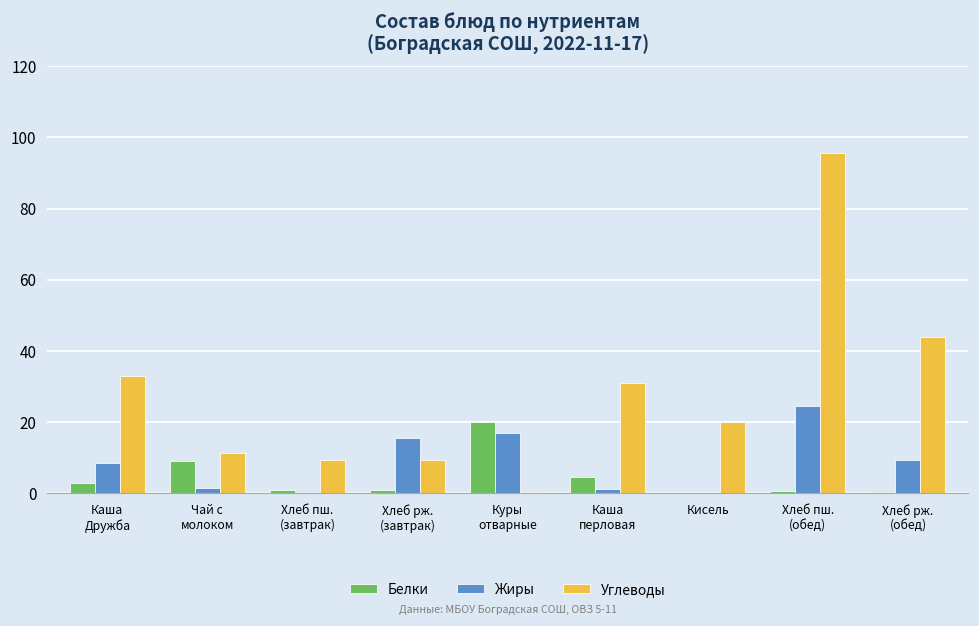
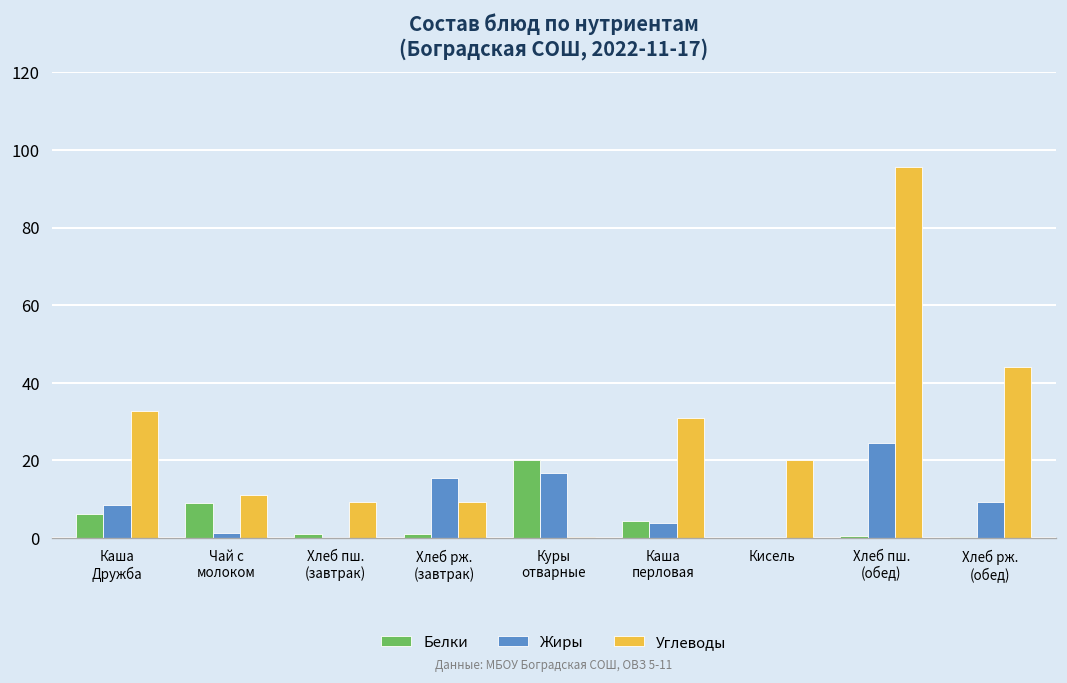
Белки, Каша Дружба: 3 -> 6
Жиры, Каша перловая: 1 -> 4
